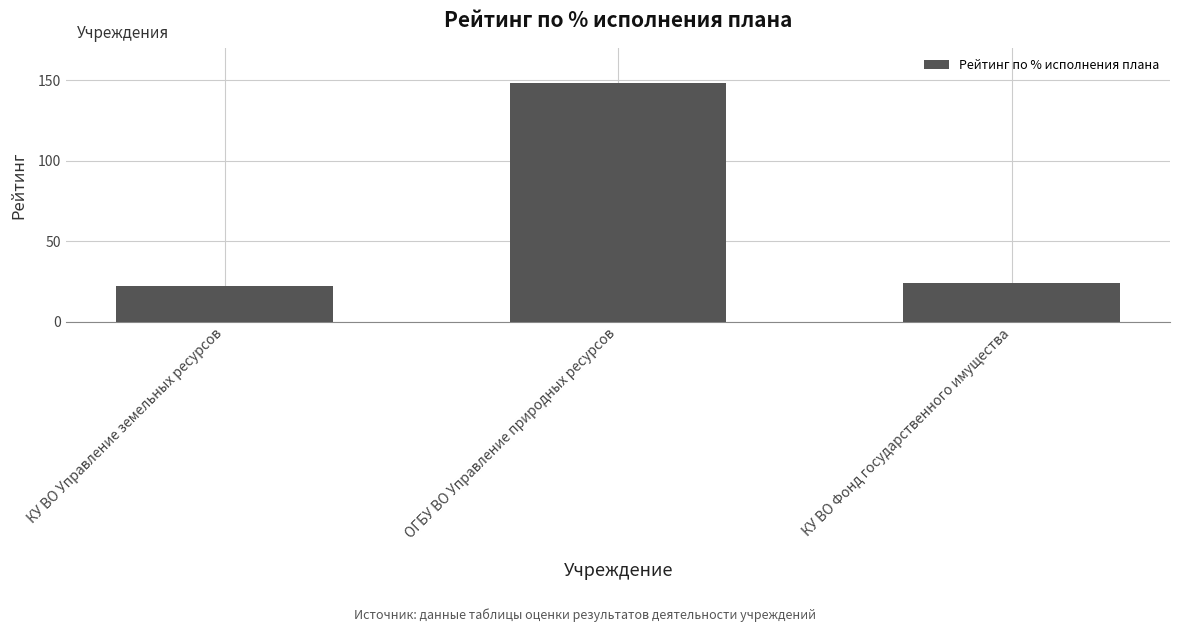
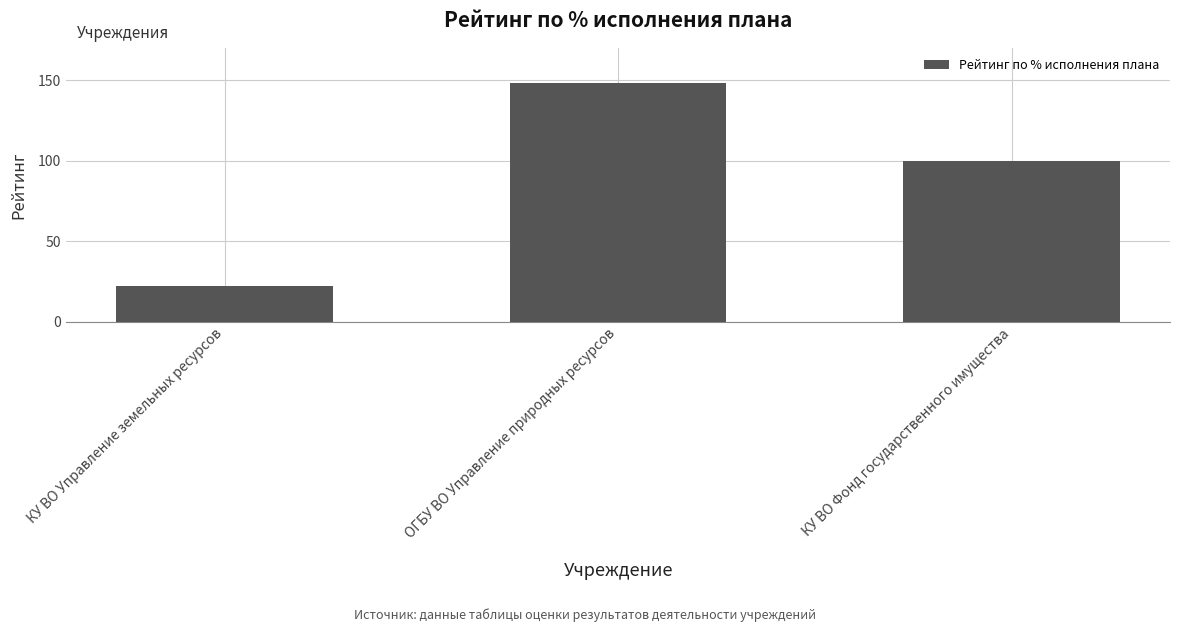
КУ ВО Фонд государственного имущества: 24 -> 100
